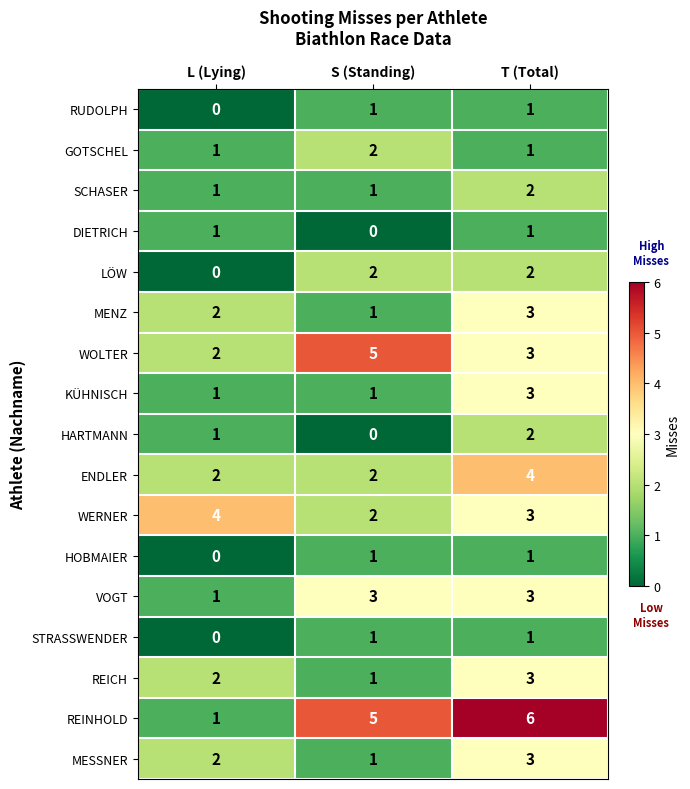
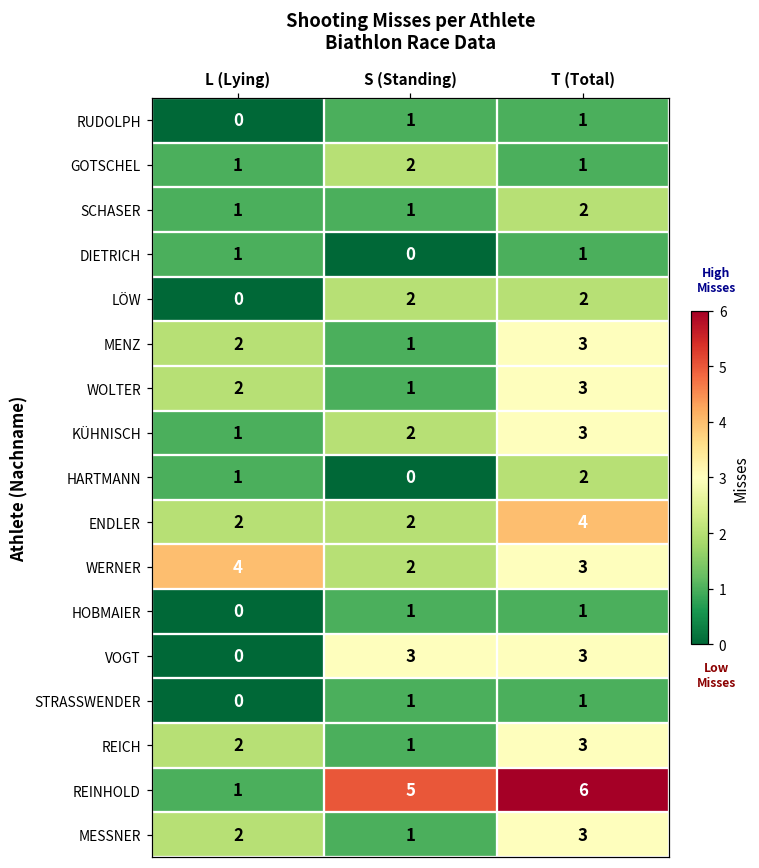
WOLTER, S (Standing): 5 -> 1
KÜHNISCH, S (Standing): 1 -> 2
VOGT, L (Lying): 1 -> 0
